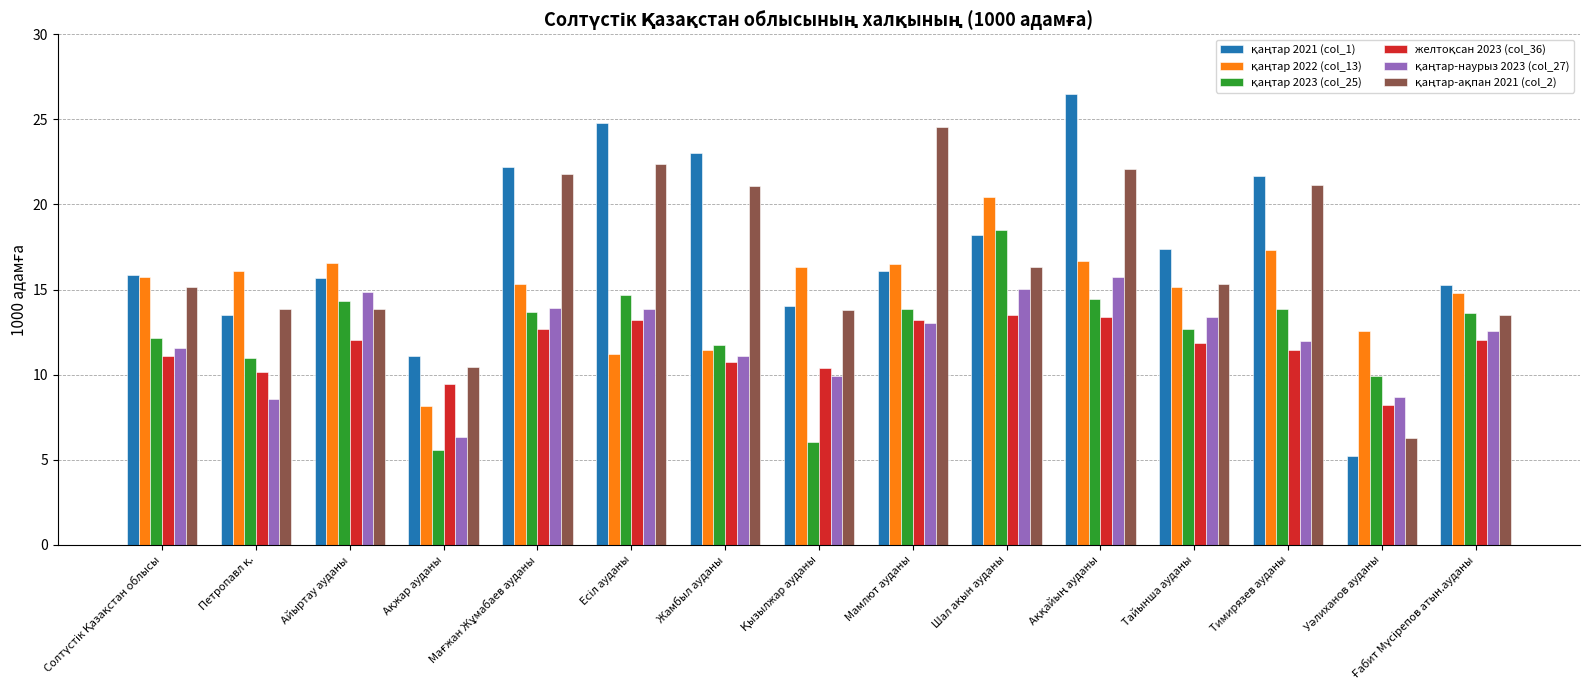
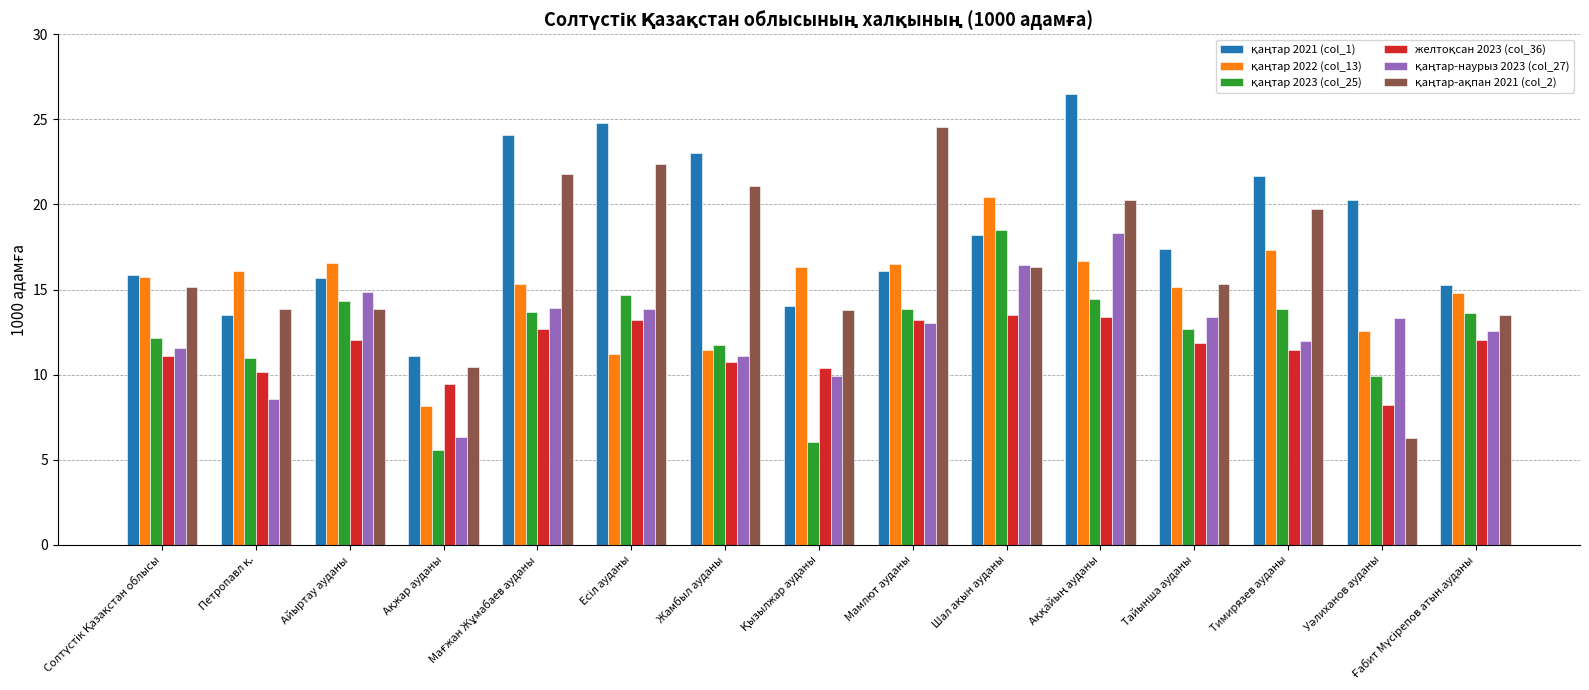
қаңтар 2021 (col_1), Мағжан Жұмабаев ауданы: 22.2 -> 24.1
қаңтар-наурыз 2023 (col_27), Шал ақын ауданы: 15.0 -> 16.4
қаңтар-наурыз 2023 (col_27), Аққайың ауданы: 15.8 -> 18.3
қаңтар-ақпан 2021 (col_2), Аққайың ауданы: 22.1 -> 20.3
қаңтар-ақпан 2021 (col_2), Тимирязев ауданы: 21.2 -> 19.8
қаңтар 2021 (col_1), Уәлиханов ауданы: 5.2 -> 20.3
қаңтар-наурыз 2023 (col_27), Уәлиханов ауданы: 8.7 -> 13.4
